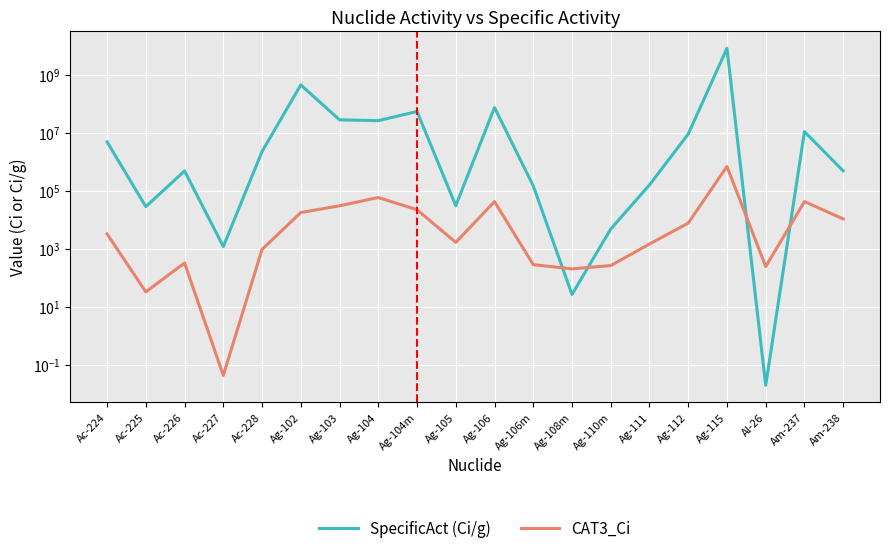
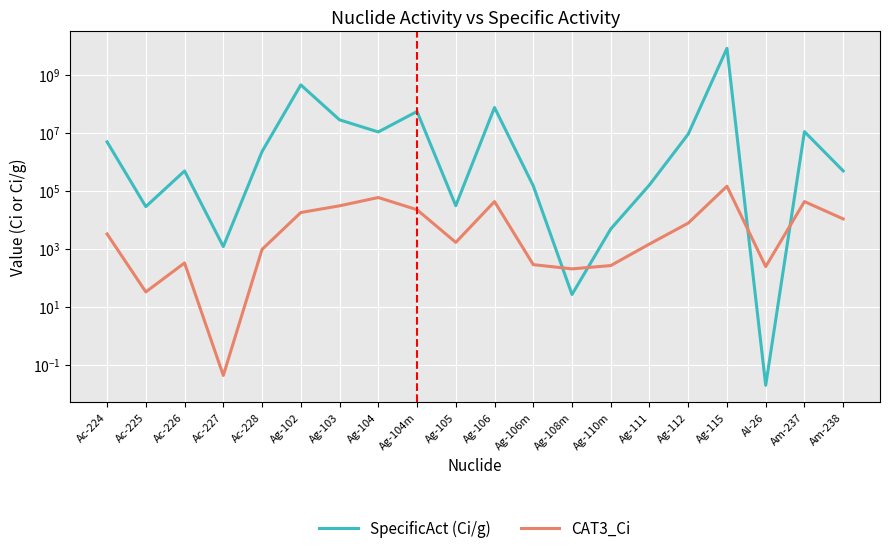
SpecificAct (Ci/g), Ag-104: 30000000 -> 11000000
CAT3_Ci, Ag-115: 700000 -> 100000
